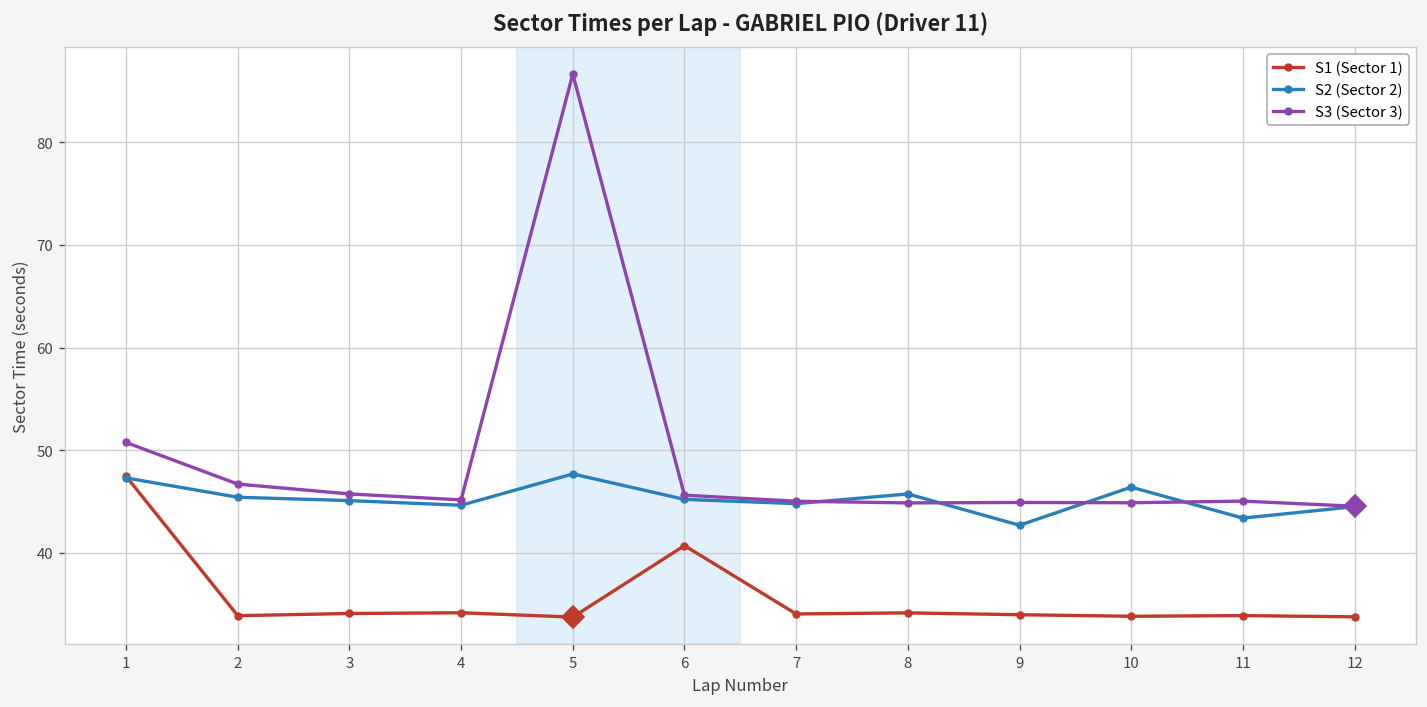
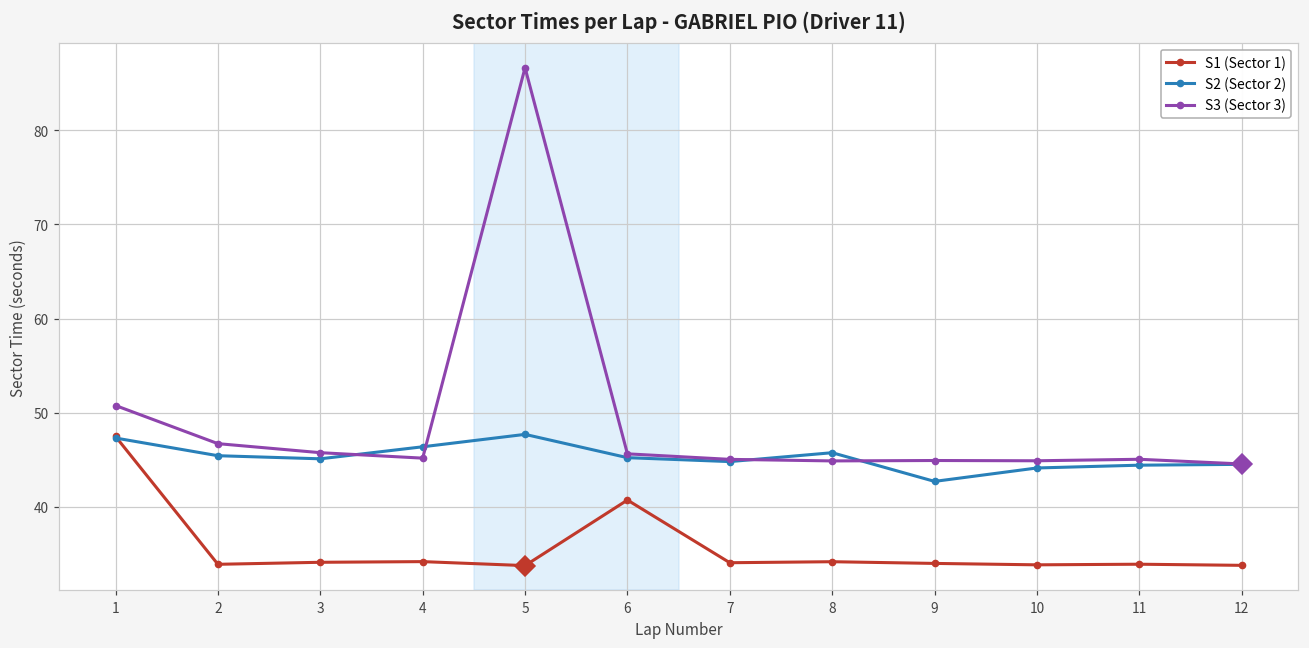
S2 (Sector 2), 4: 45 -> 46
S2 (Sector 2), 10: 46 -> 44
S2 (Sector 2), 11: 43 -> 44
